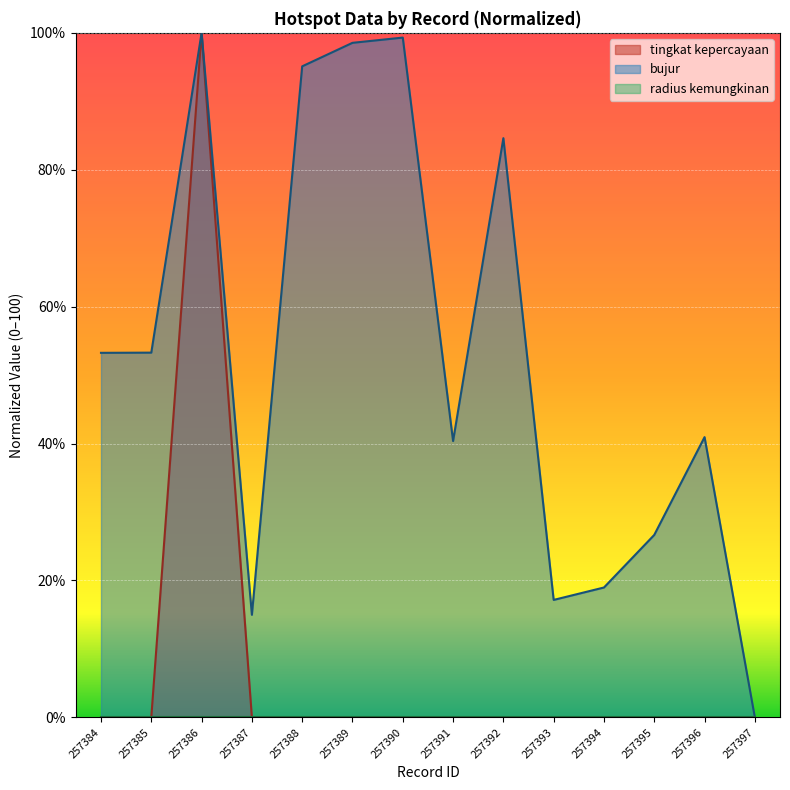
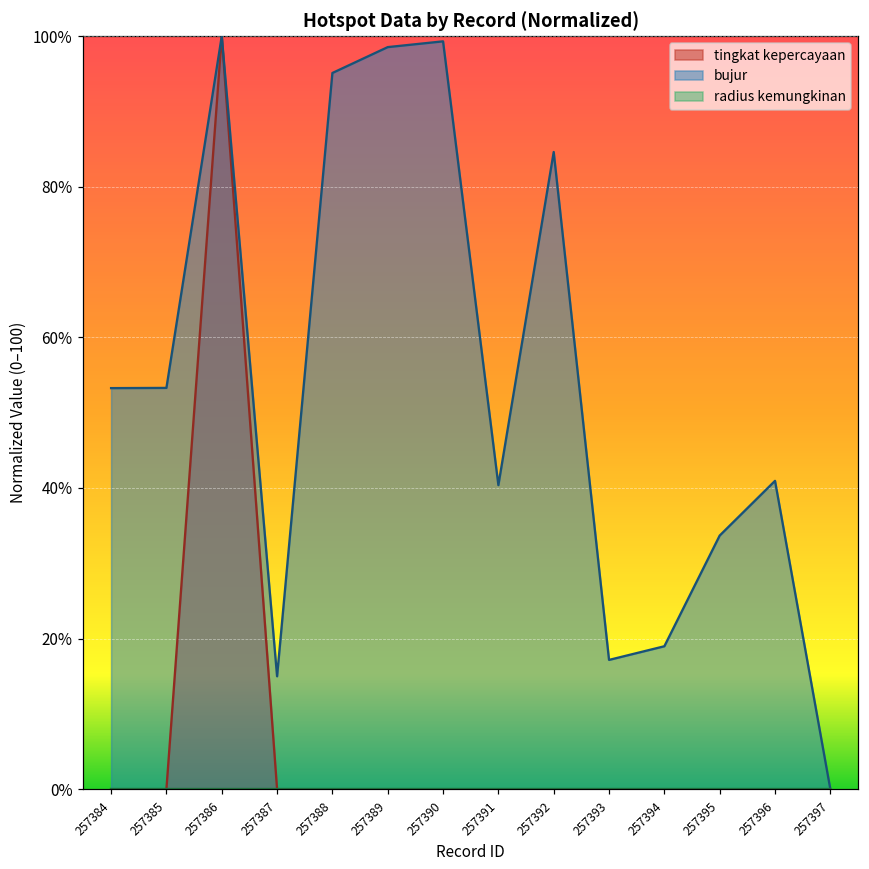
bujur, 257395: 27% -> 34%
